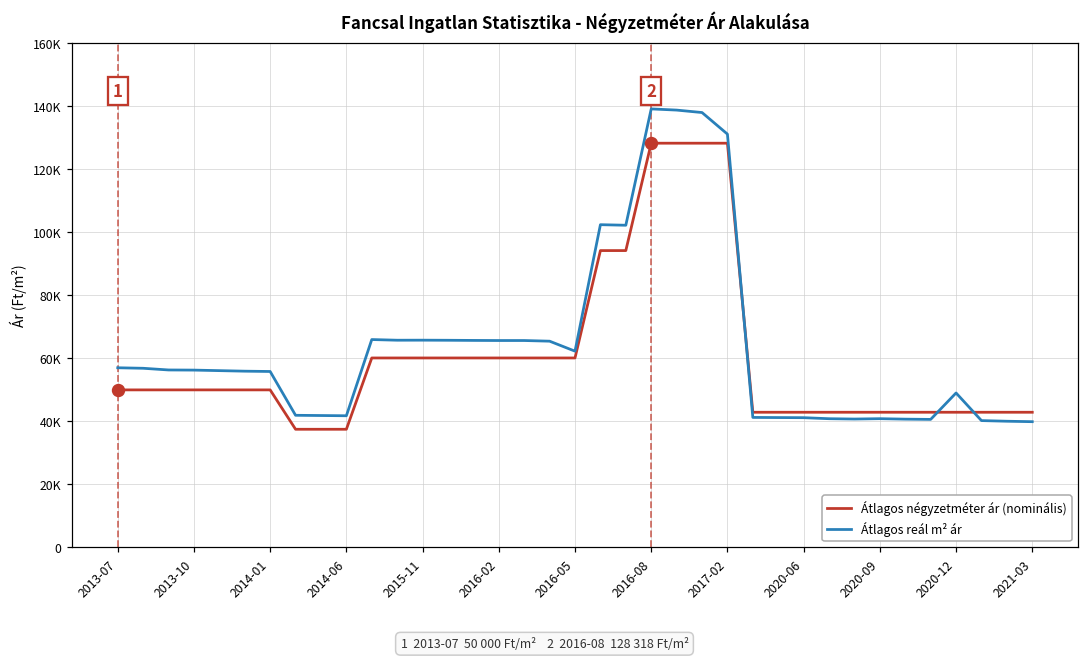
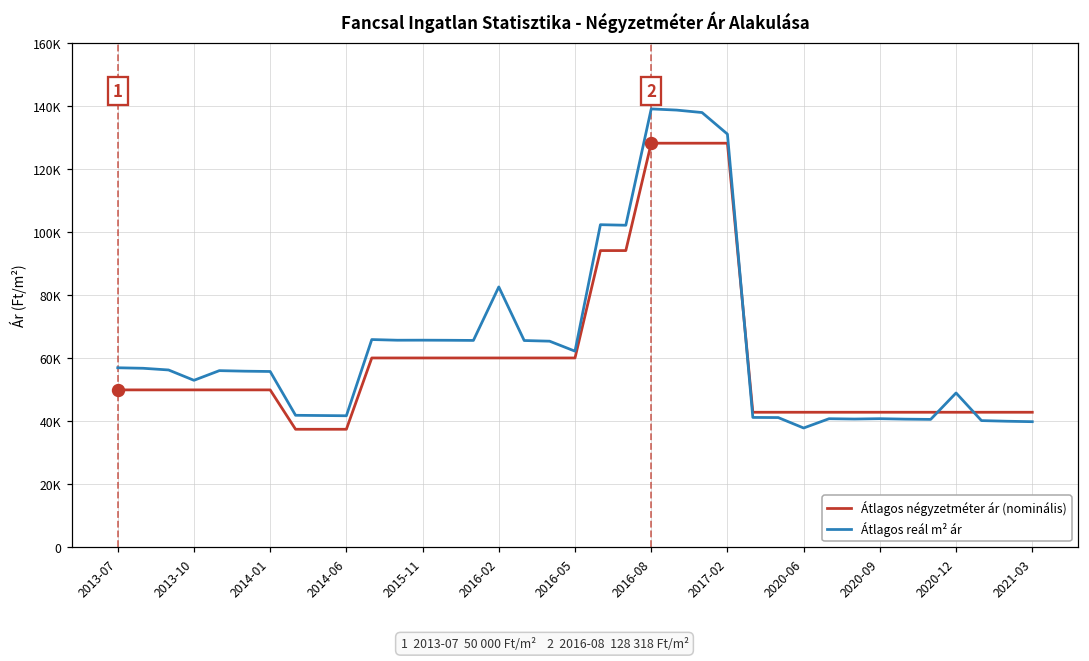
Átlagos reál m² ár, 2013-10: 56000 -> 53000
Átlagos reál m² ár, 2016-02: 66000 -> 83000
Átlagos reál m² ár, 2020-06: 41000 -> 38000
